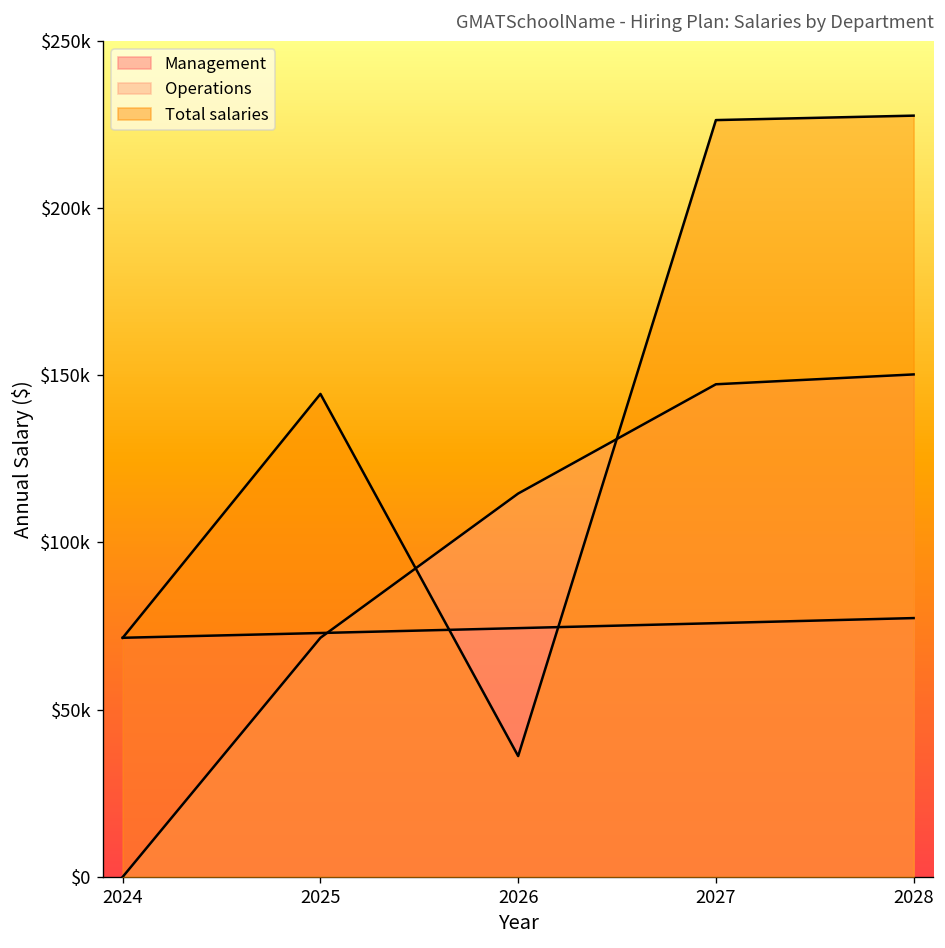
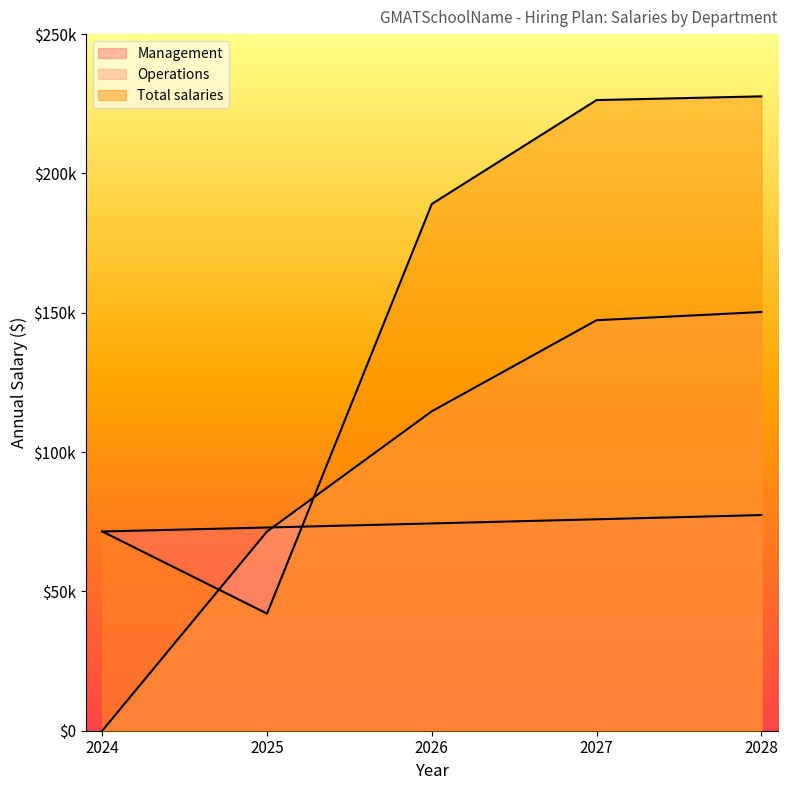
Total salaries, 2025: $144000 -> $42000
Total salaries, 2026: $36000 -> $189000
